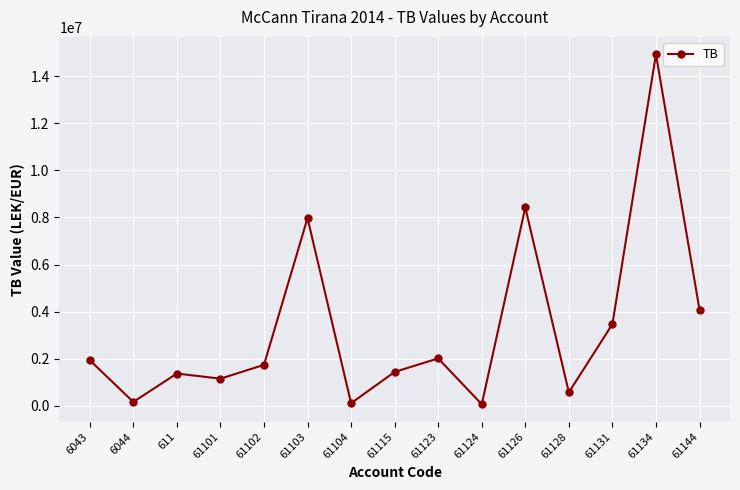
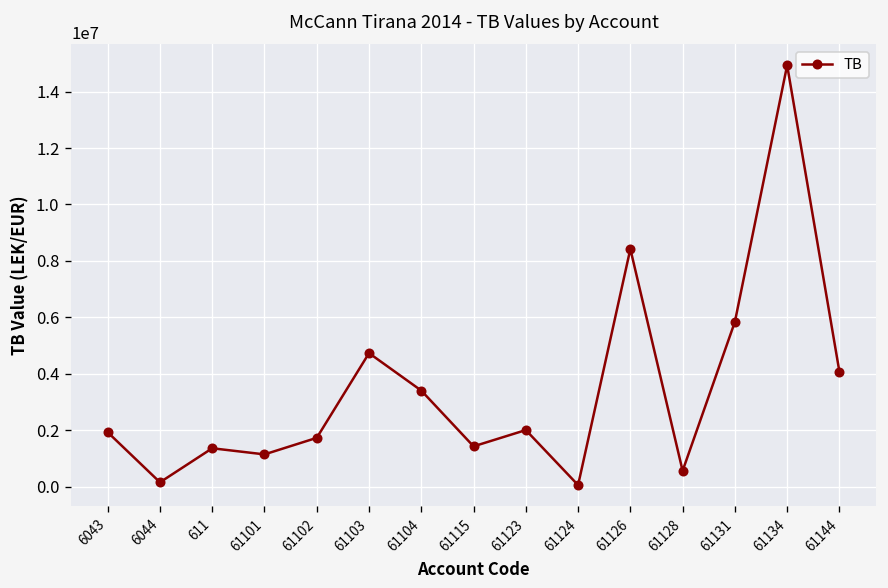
61103: 8000000 -> 4700000
61104: 100000 -> 3400000
61131: 3500000 -> 5800000
